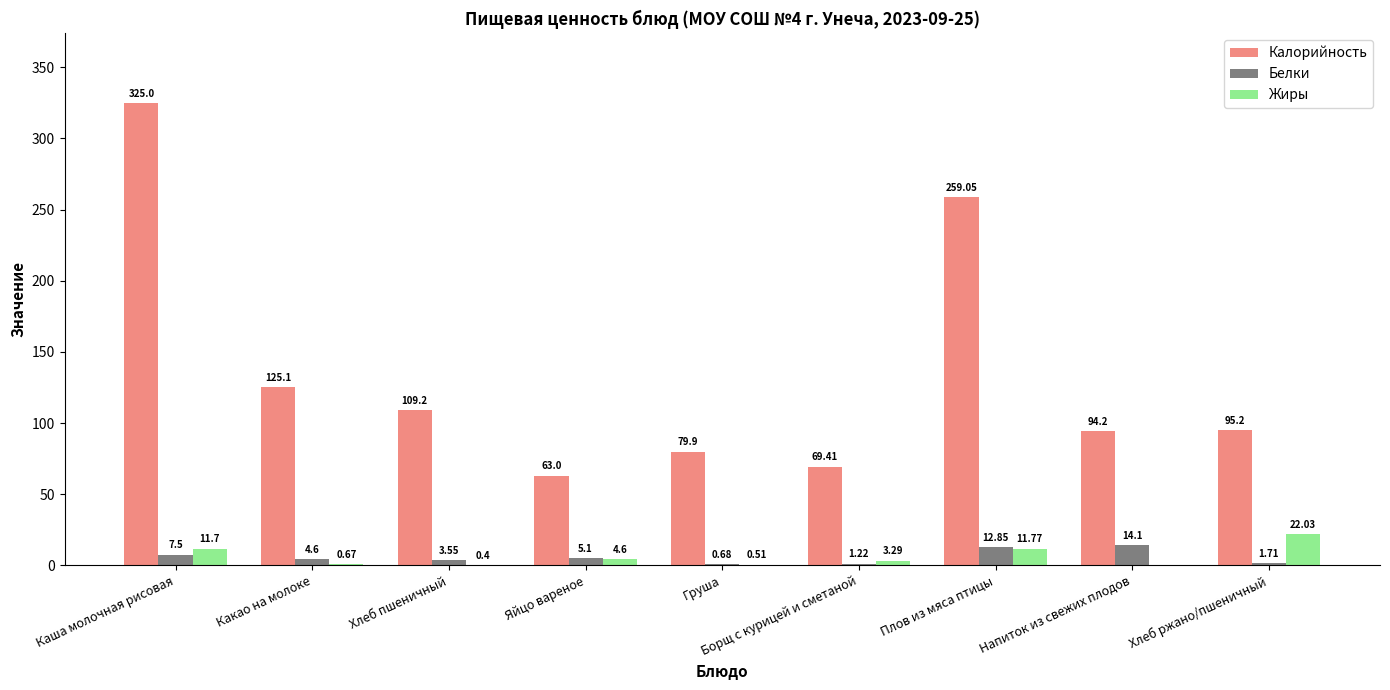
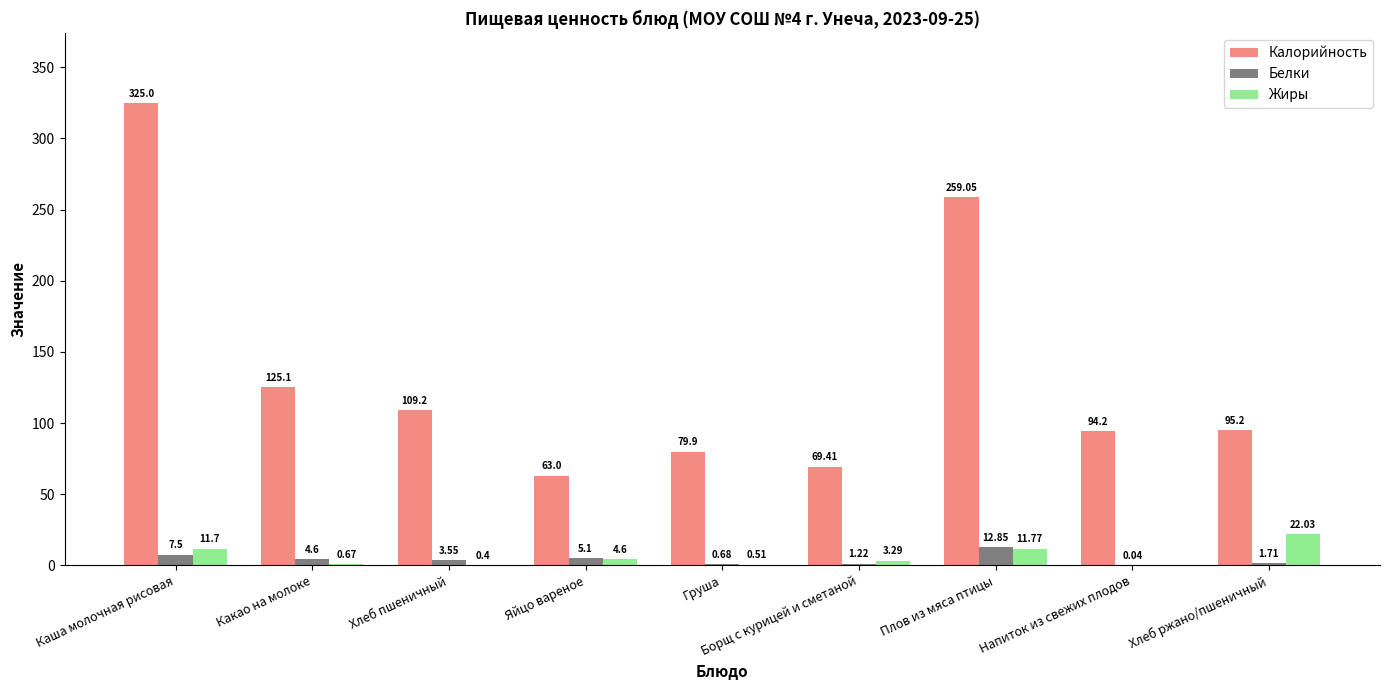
Белки, Напиток из свежих плодов: 14.1 -> 0.04
